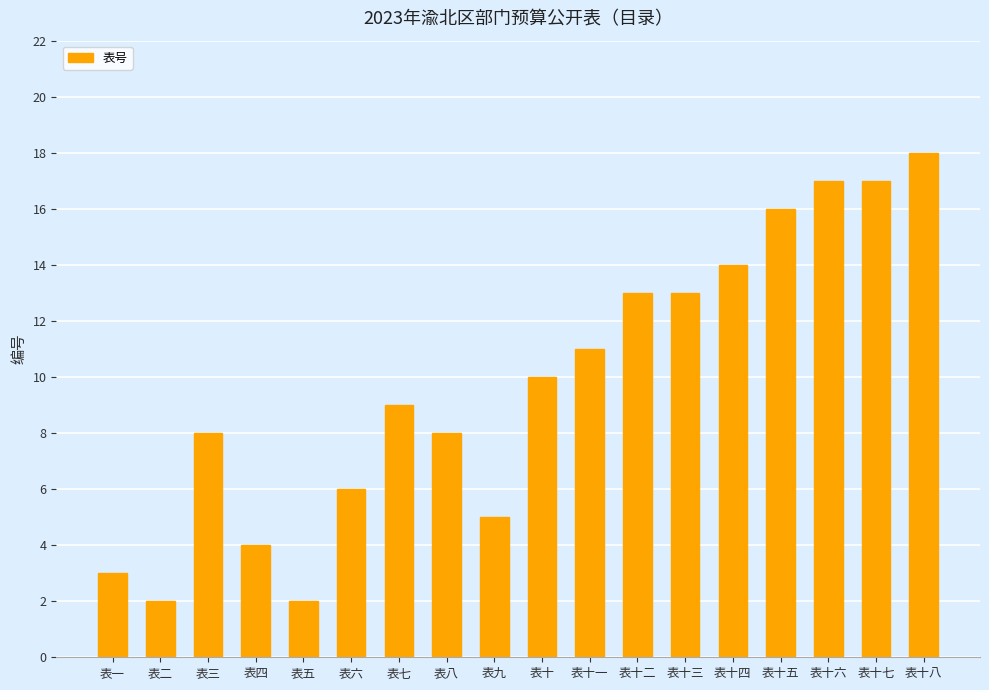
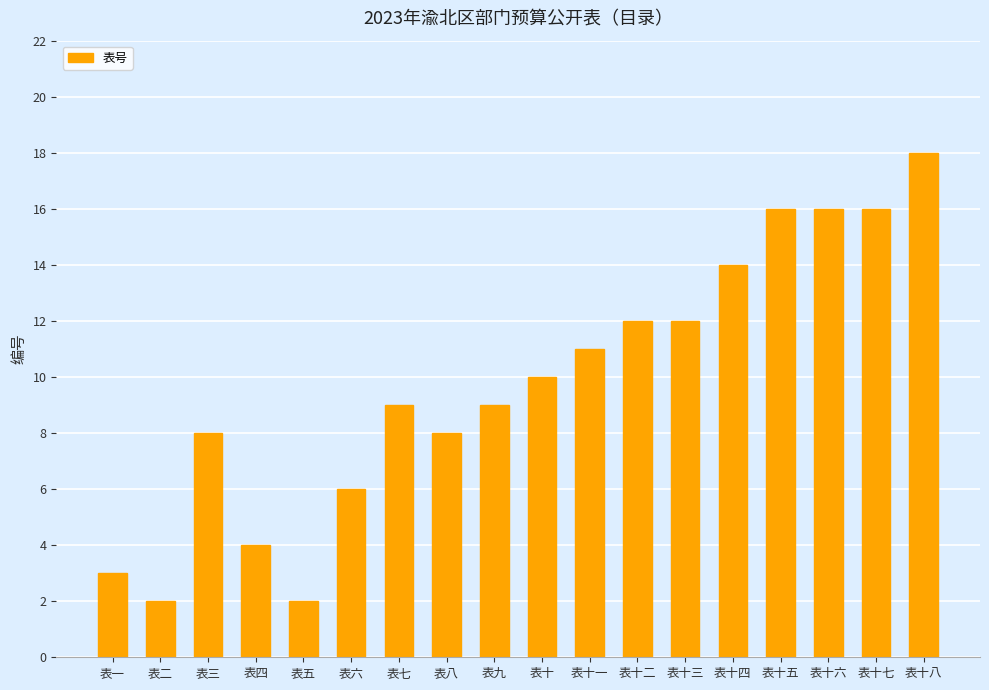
表九: 5 -> 9
表十二: 13 -> 12
表十三: 13 -> 12
表十六: 17 -> 16
表十七: 17 -> 16
